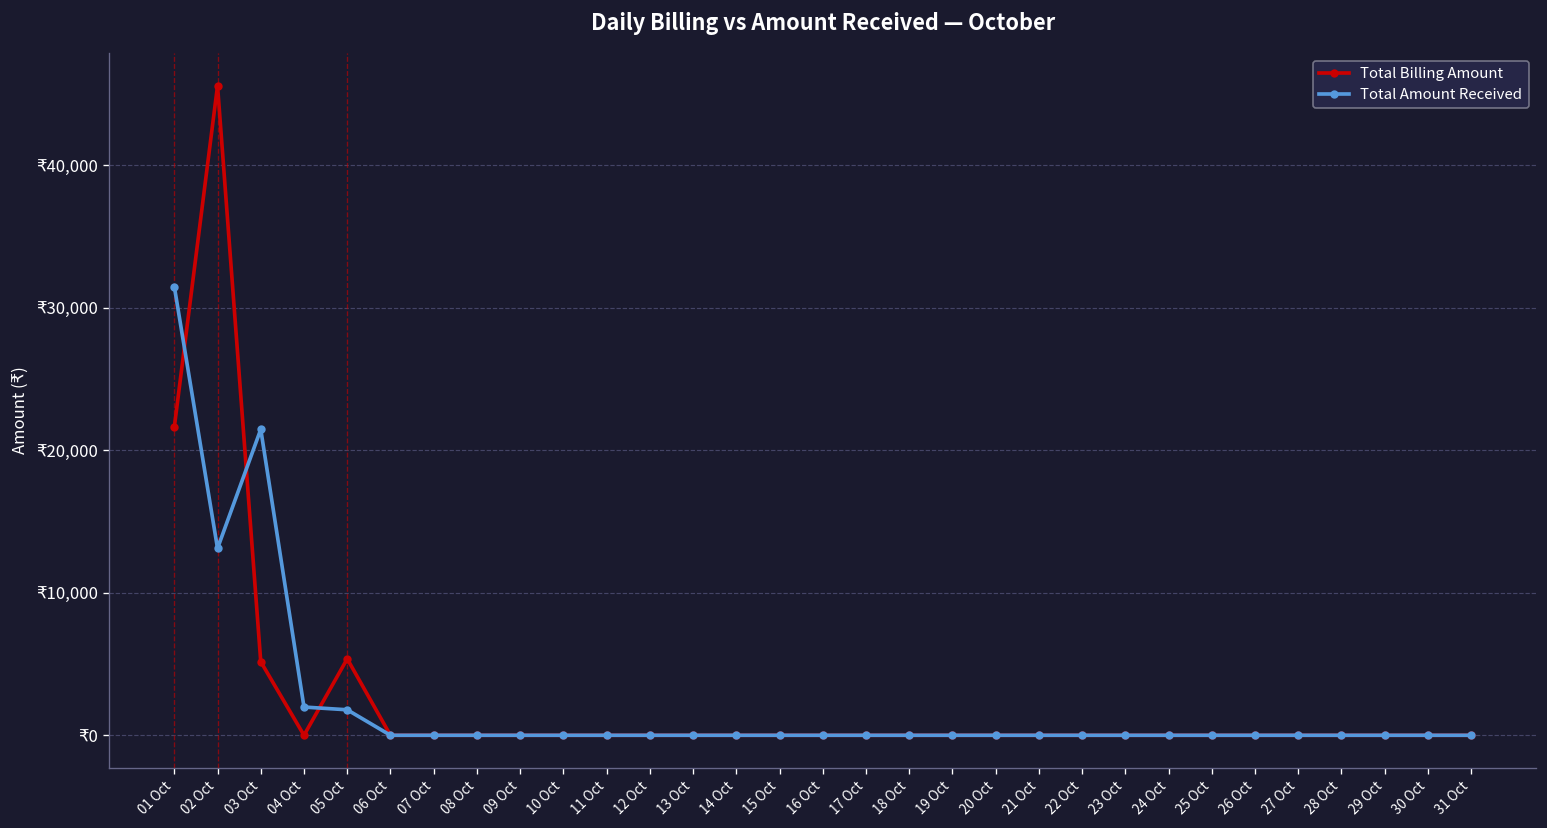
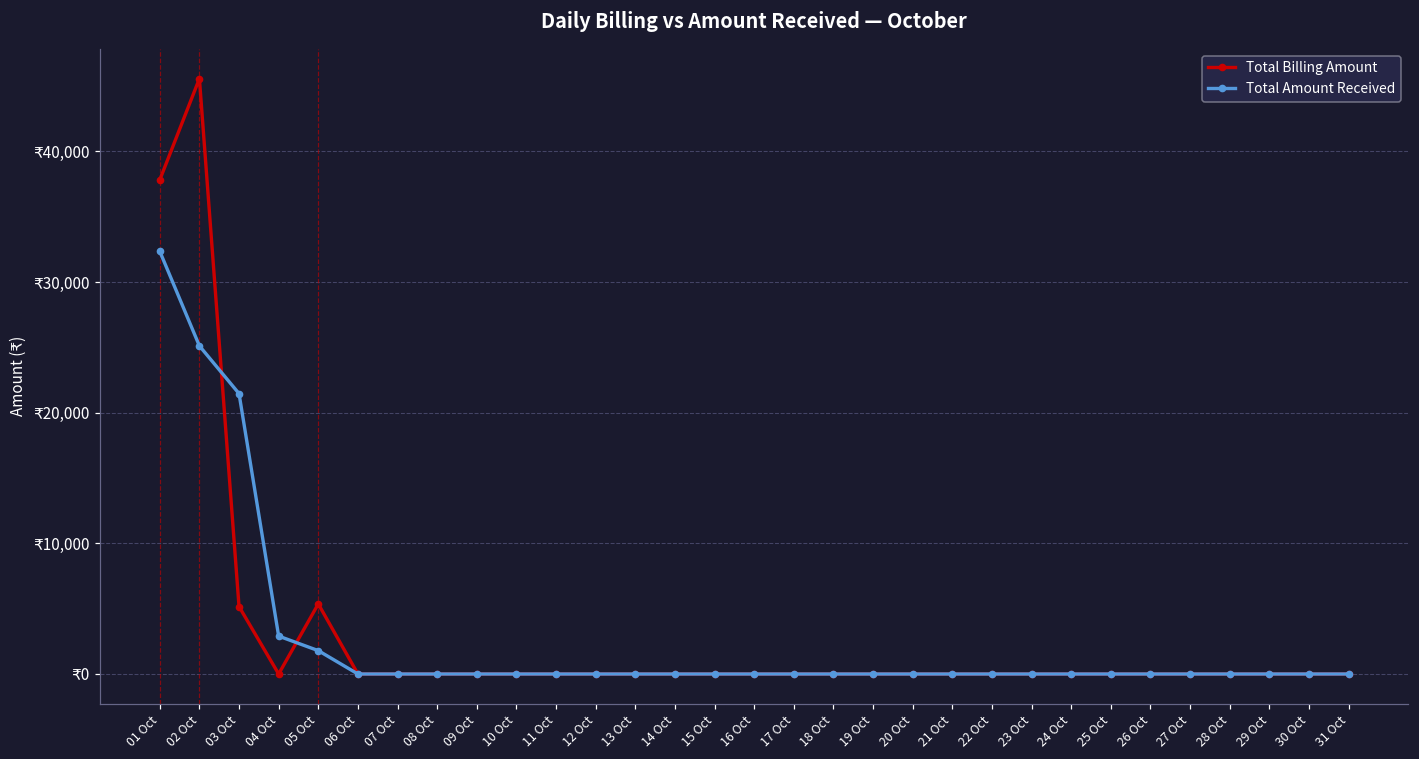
Total Billing Amount, 01 Oct: ₹21,600 -> ₹37,800
Total Amount Received, 01 Oct: ₹31,500 -> ₹32,300
Total Amount Received, 02 Oct: ₹13,100 -> ₹25,100
Total Amount Received, 04 Oct: ₹2,000 -> ₹2,900
